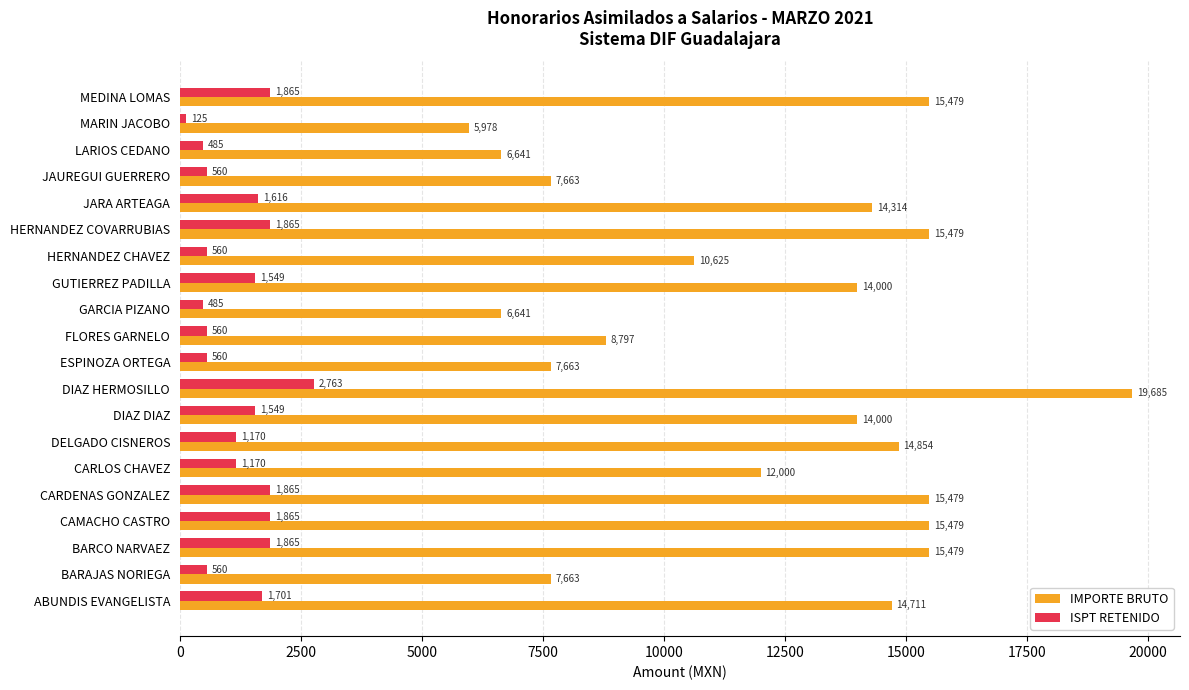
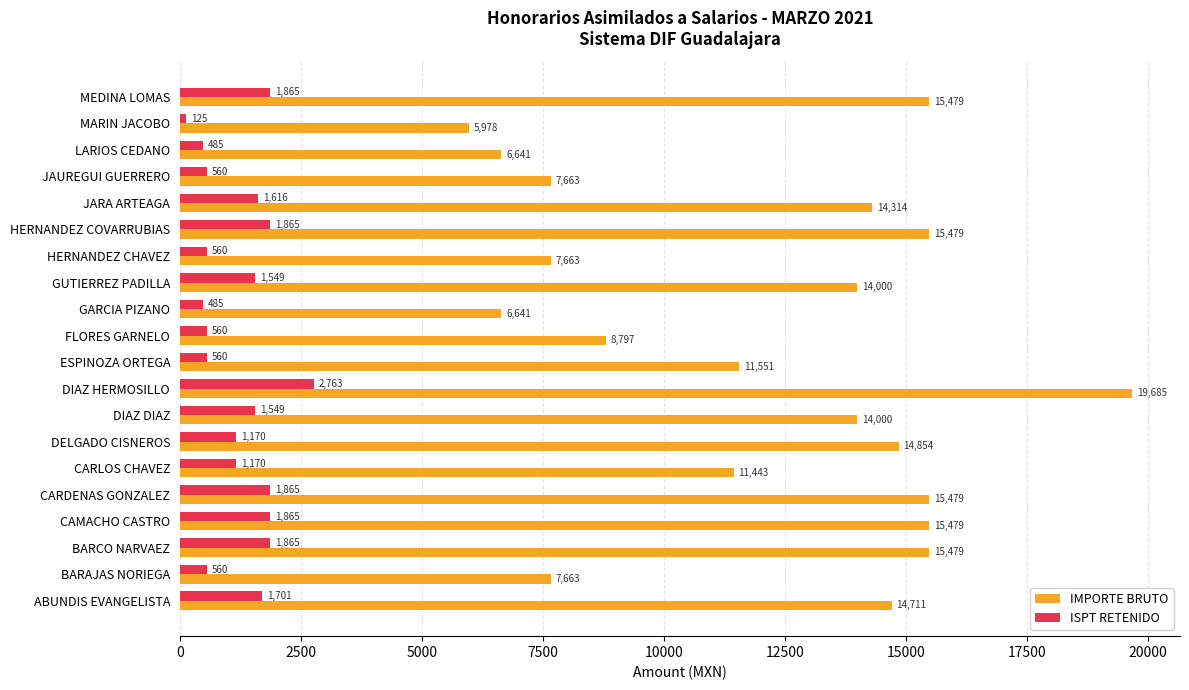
IMPORTE BRUTO, HERNANDEZ CHAVEZ: 10,625 -> 7,663
IMPORTE BRUTO, ESPINOZA ORTEGA: 7,663 -> 11,551
IMPORTE BRUTO, CARLOS CHAVEZ: 12,000 -> 11,443
